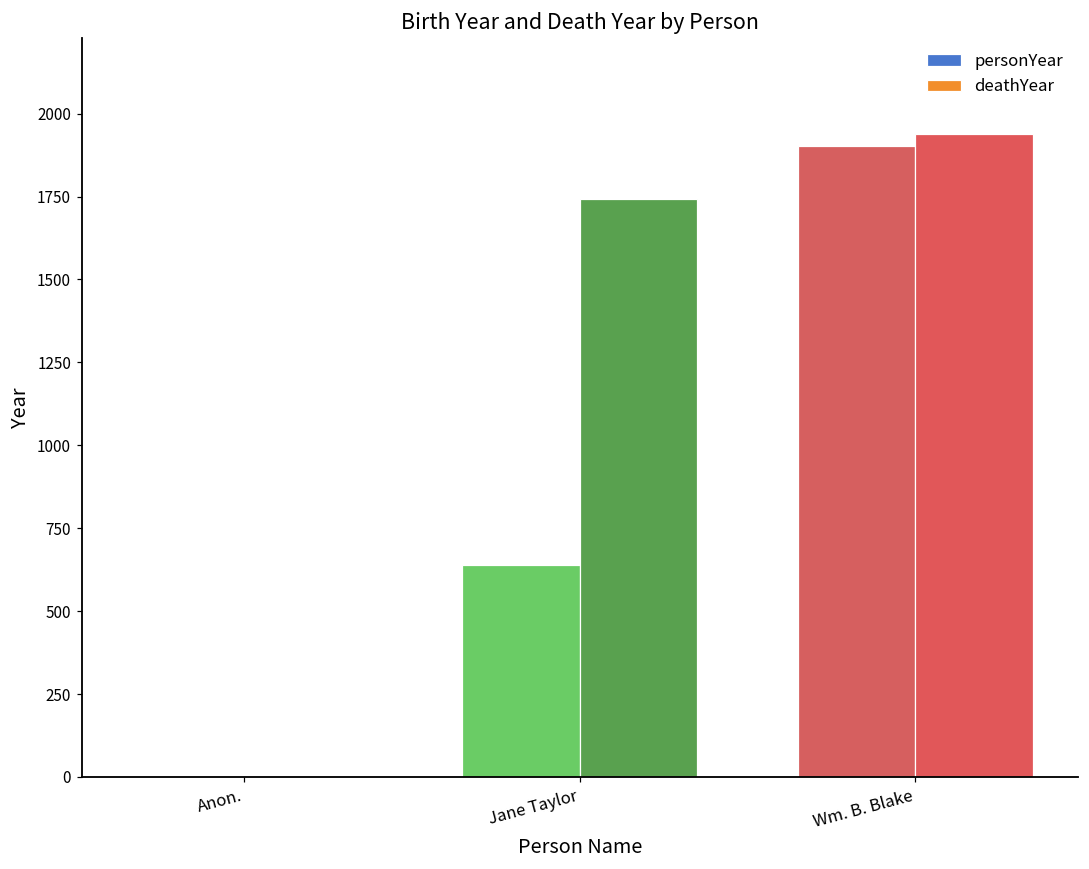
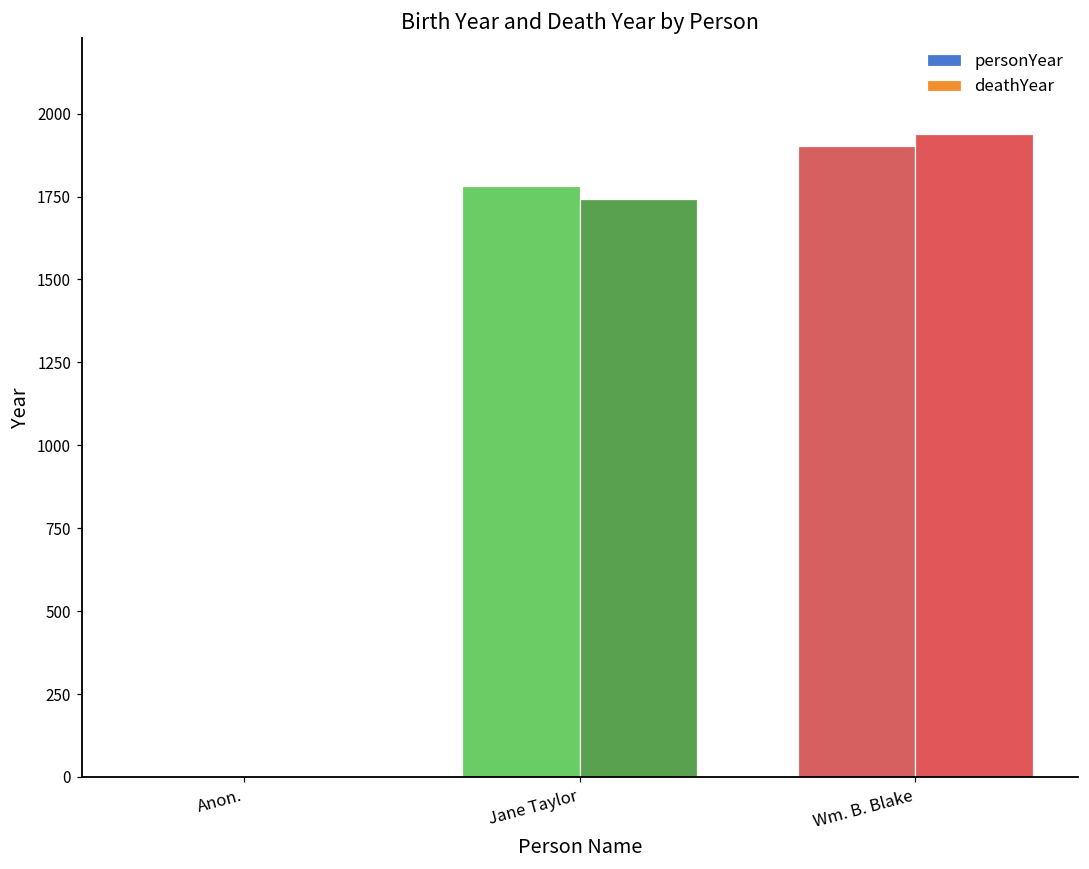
personYear, Jane Taylor: 640 -> 1780
